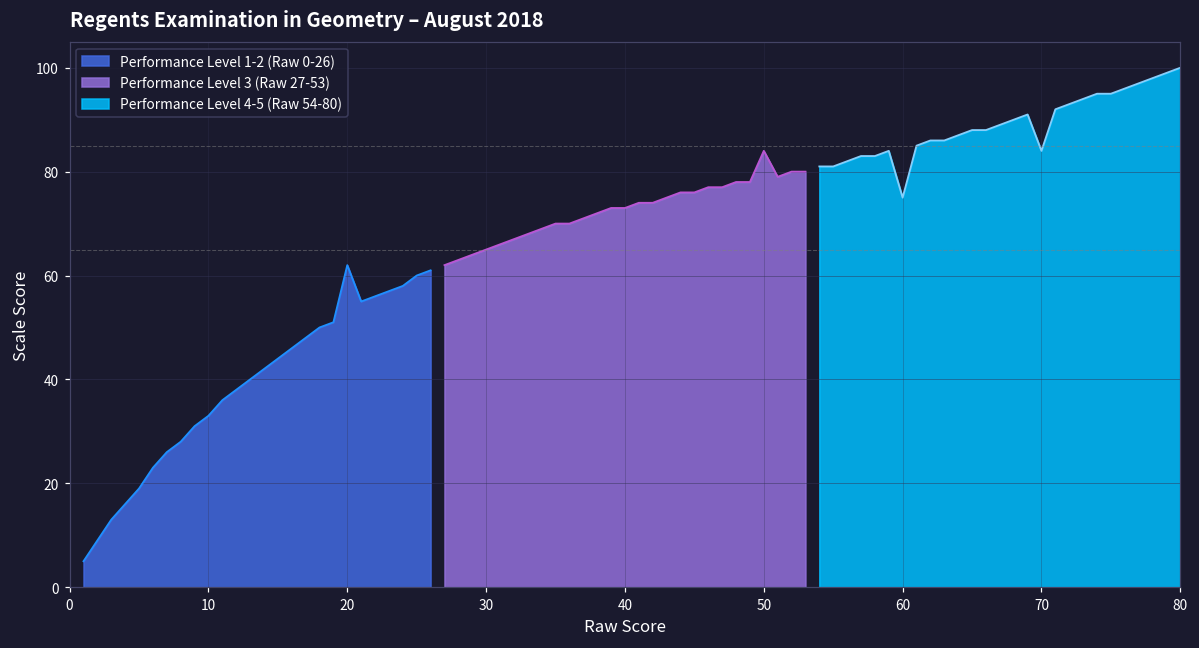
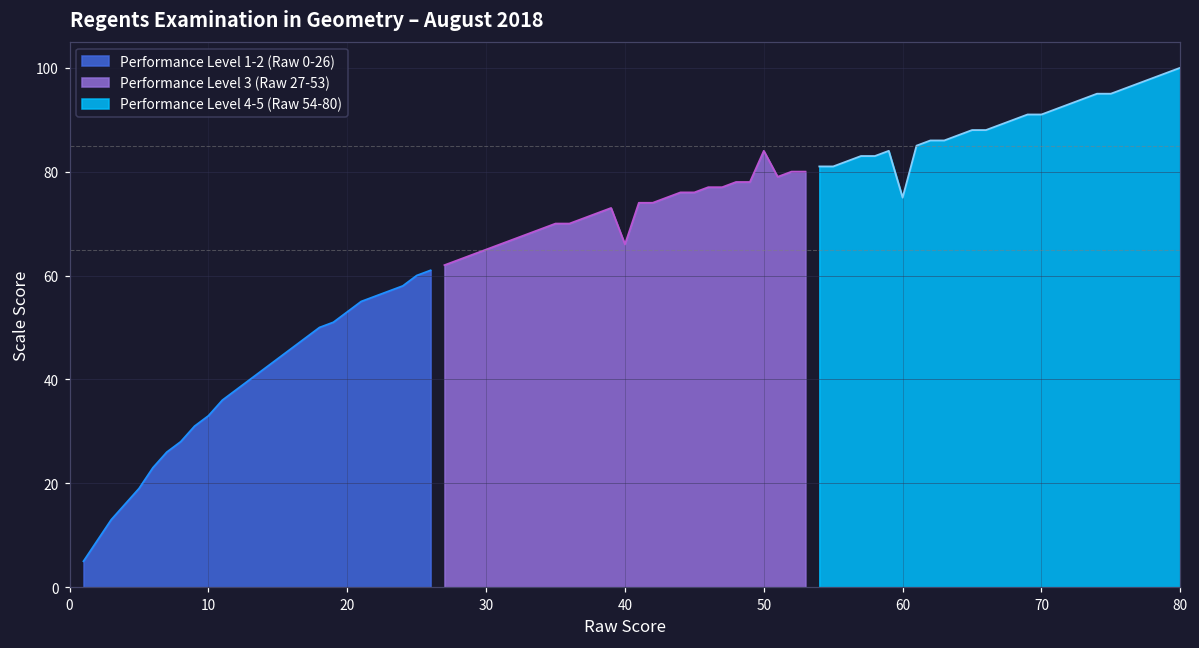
Performance Level 1-2 (Raw 0-26), 20: 62 -> 53
Performance Level 3 (Raw 27-53), 40: 73 -> 66
Performance Level 4-5 (Raw 54-80), 70: 84 -> 91
